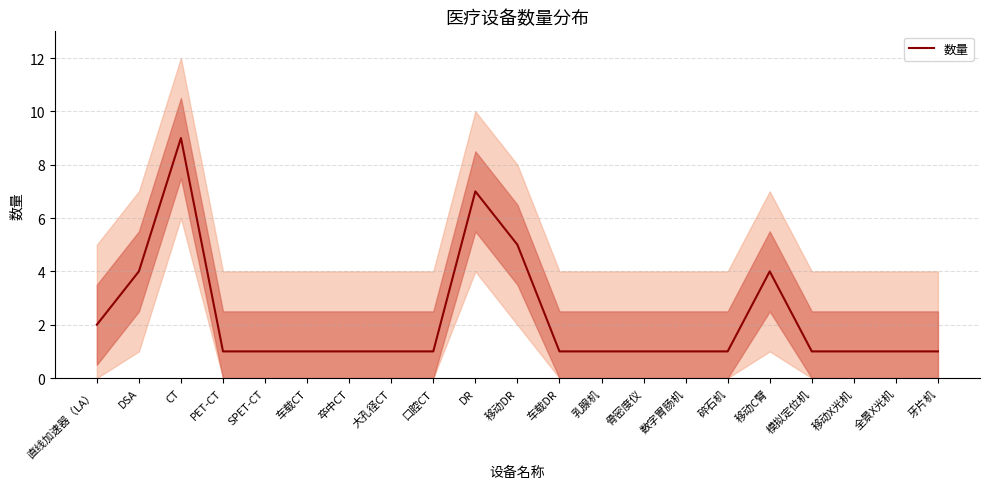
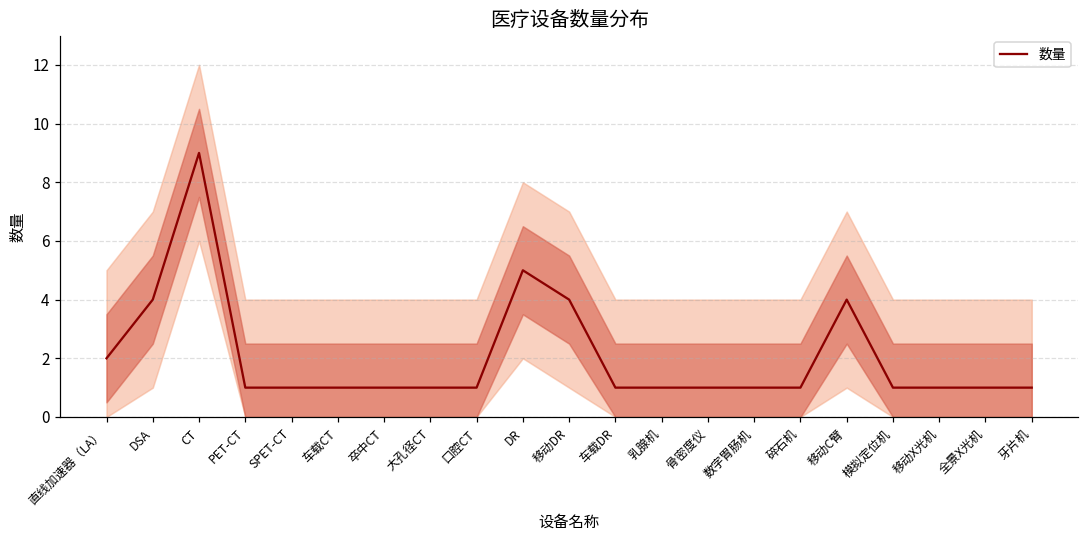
数量, DR: 7 -> 5
数量, 移动DR: 5 -> 4
